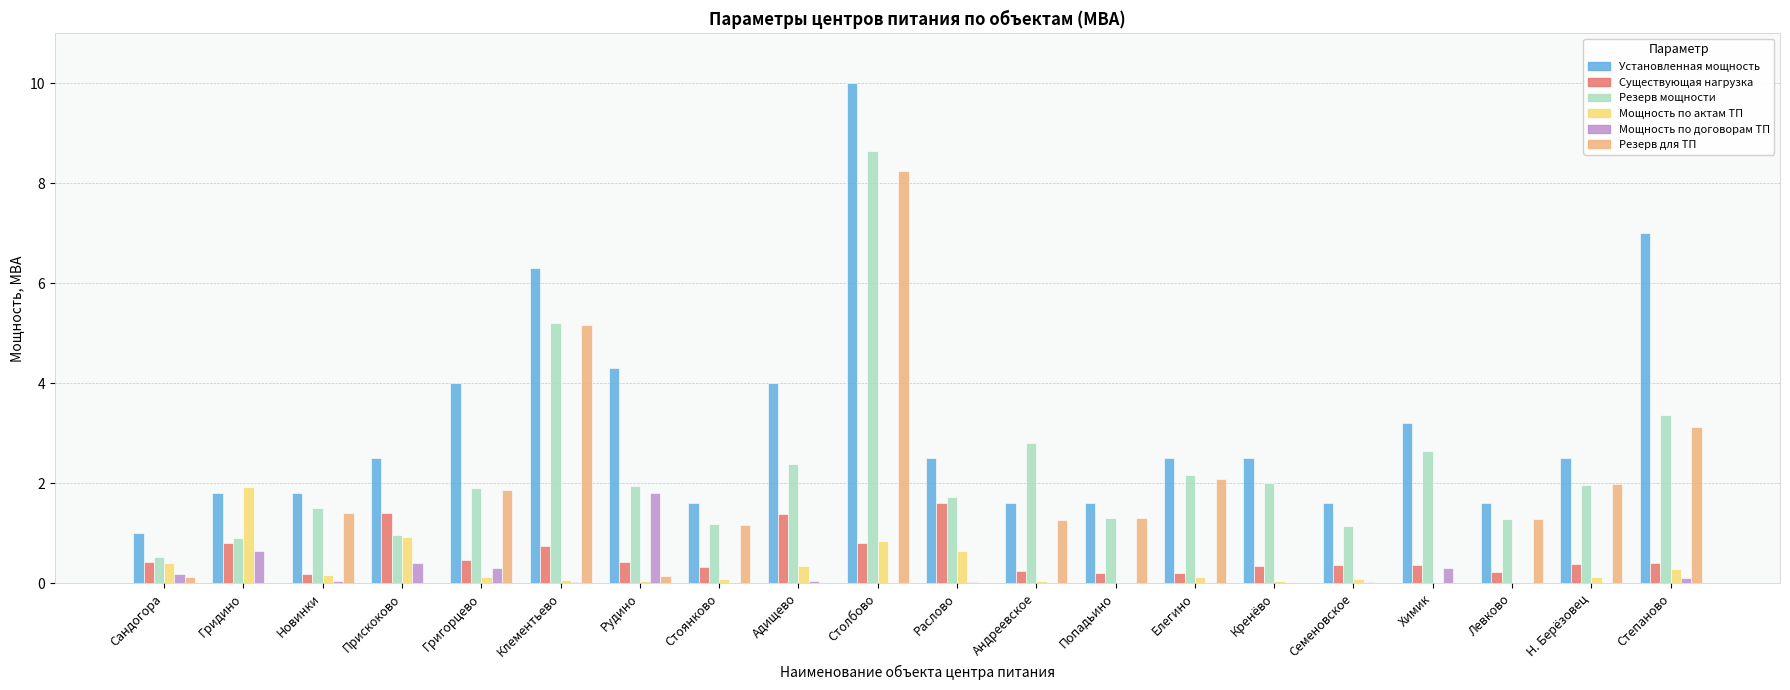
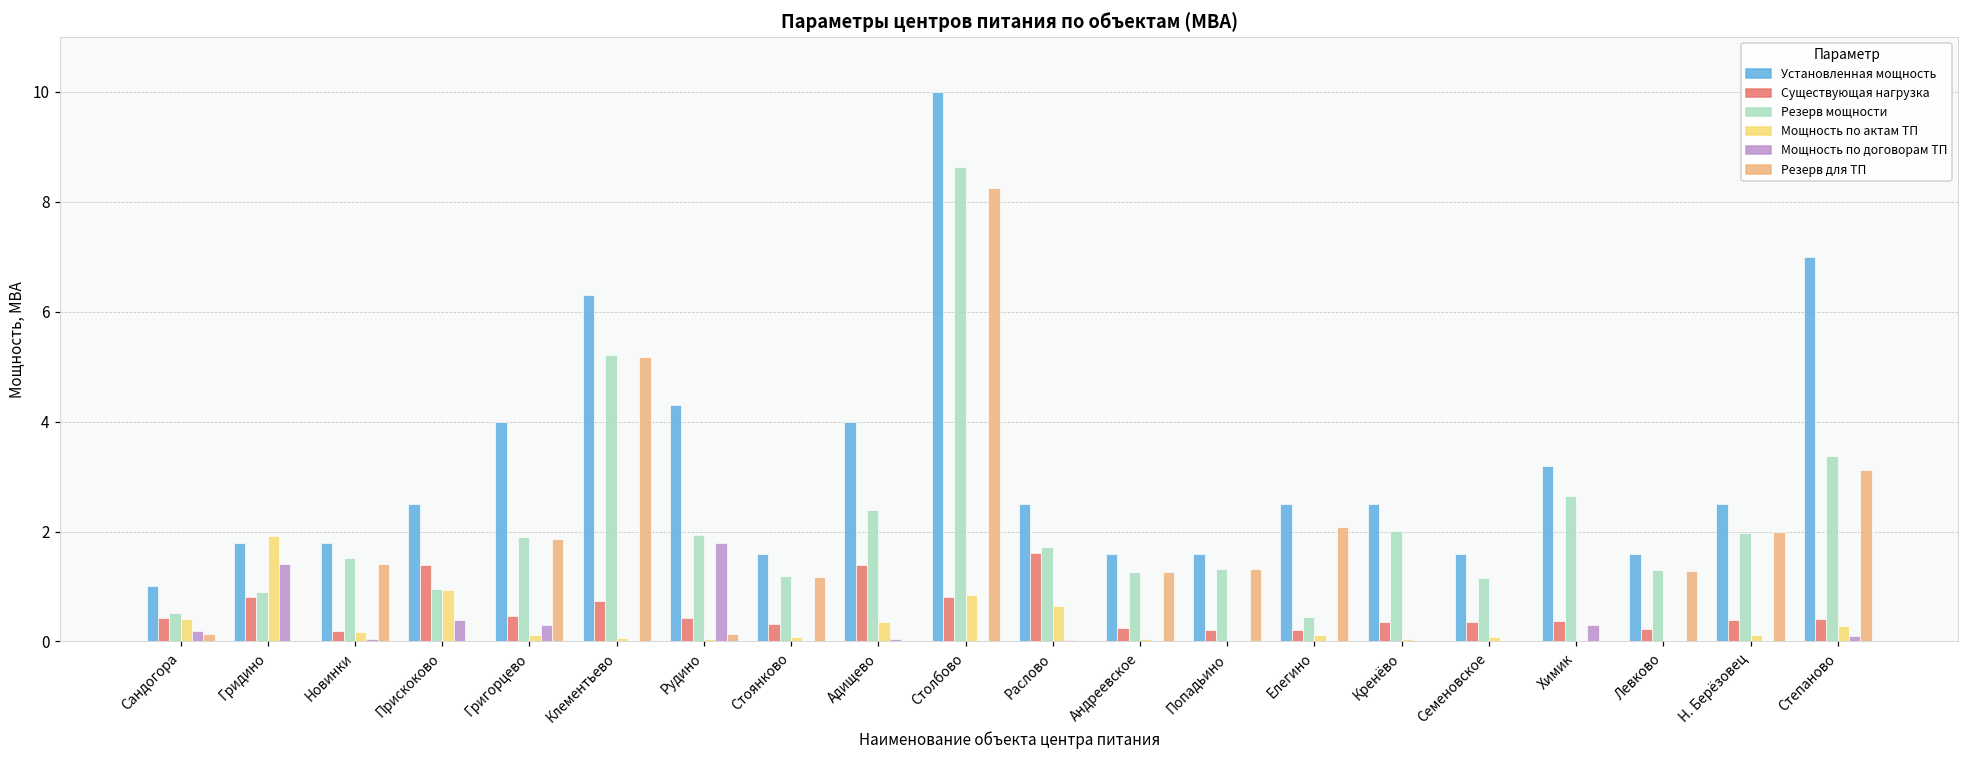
Мощность по договорам ТП, Гридино: 0.6 -> 1.4
Резерв мощности, Андреевское: 2.8 -> 1.3
Резерв мощности, Елегино: 2.2 -> 0.4
